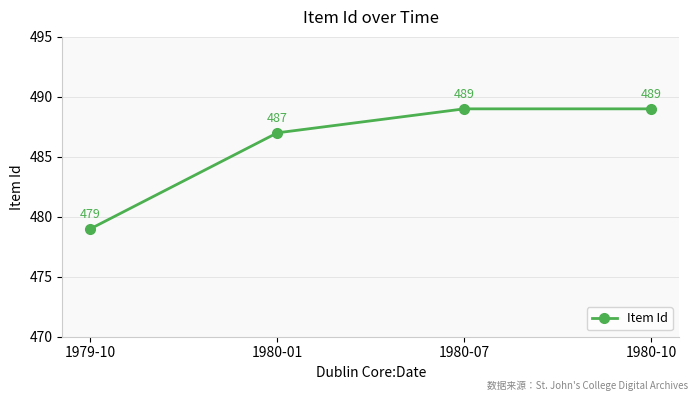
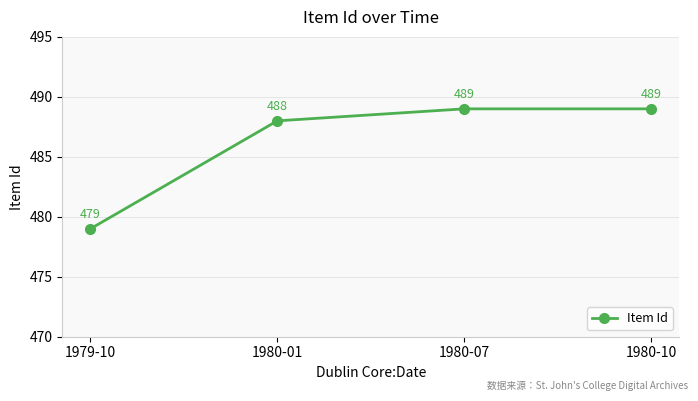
1980-01: 487 -> 488
